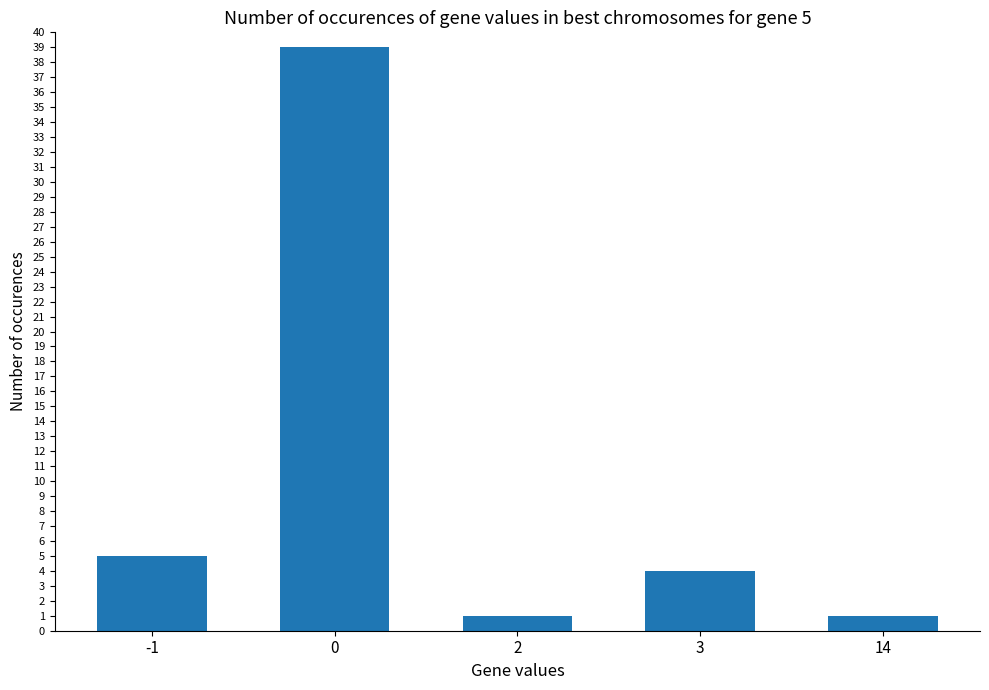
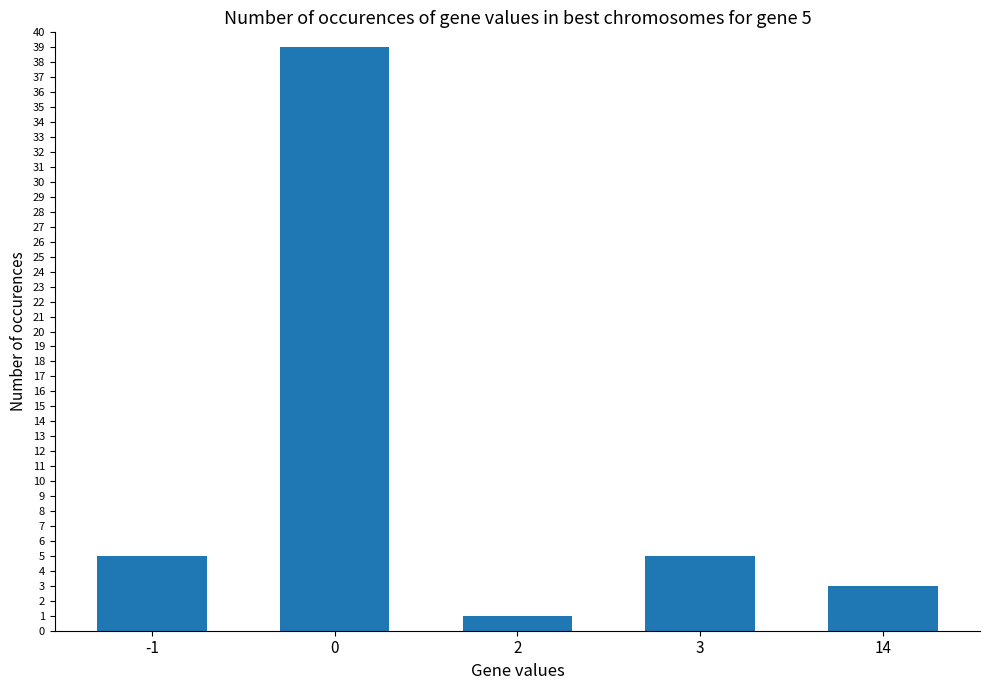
3: 4 -> 5
14: 1 -> 3
